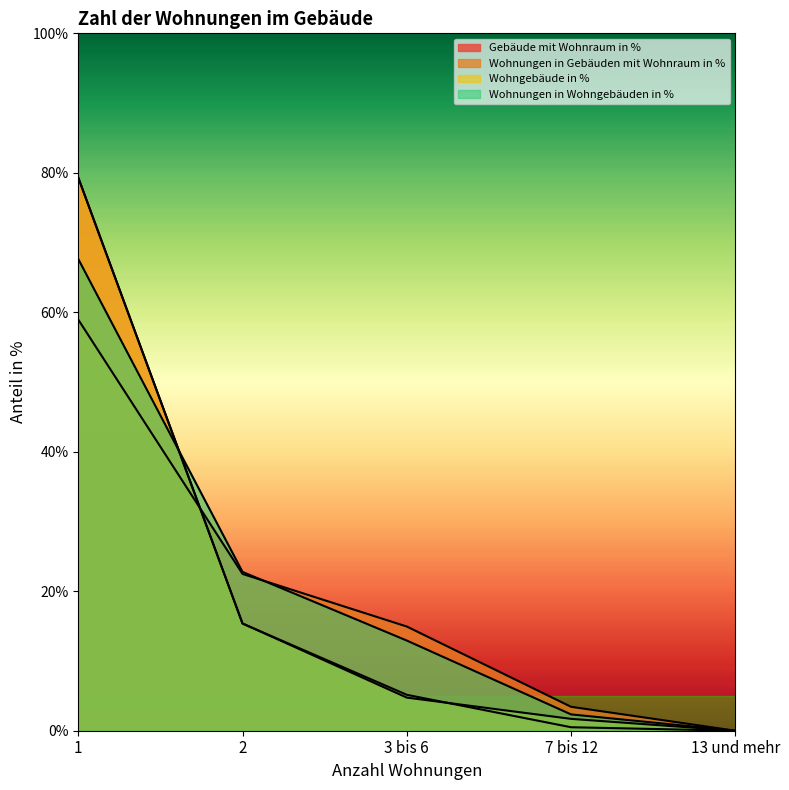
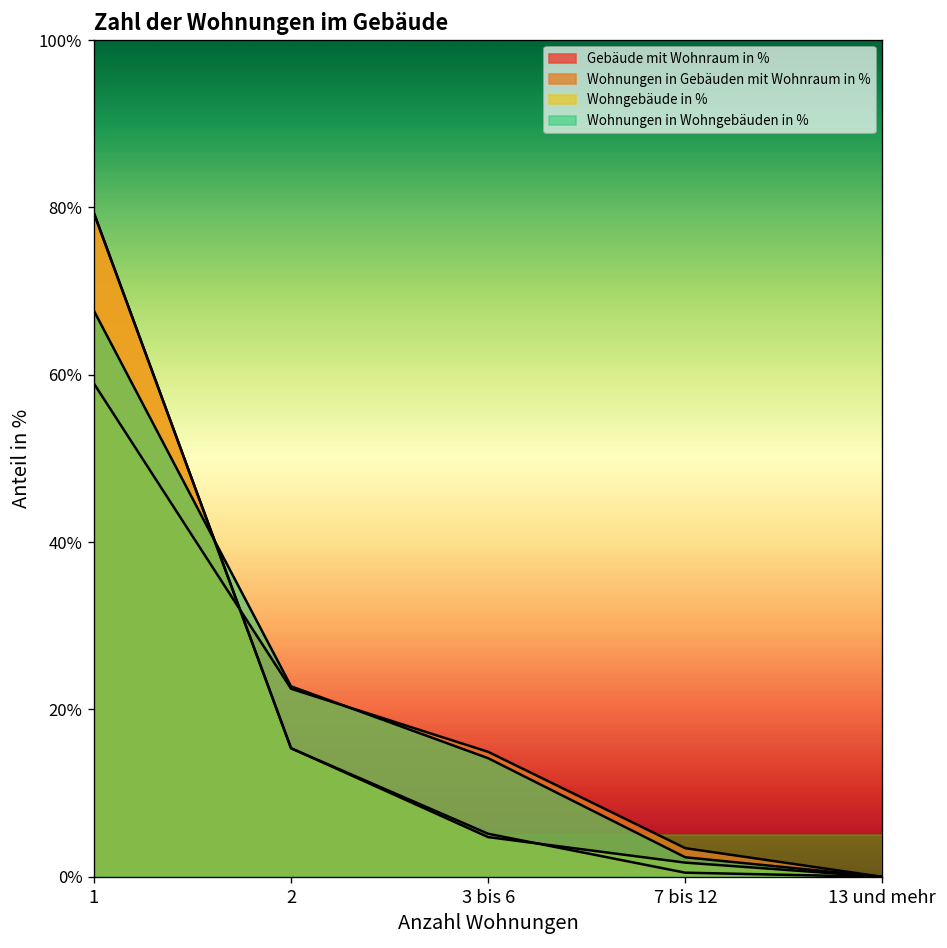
Wohnungen in Wohngebäuden in %, 3 bis 6: 13% -> 14%
